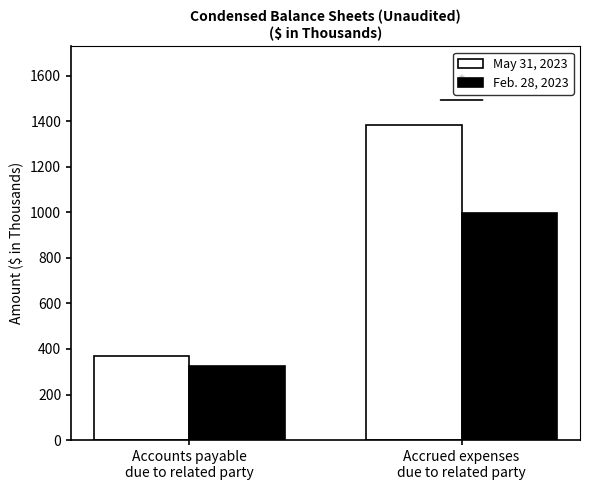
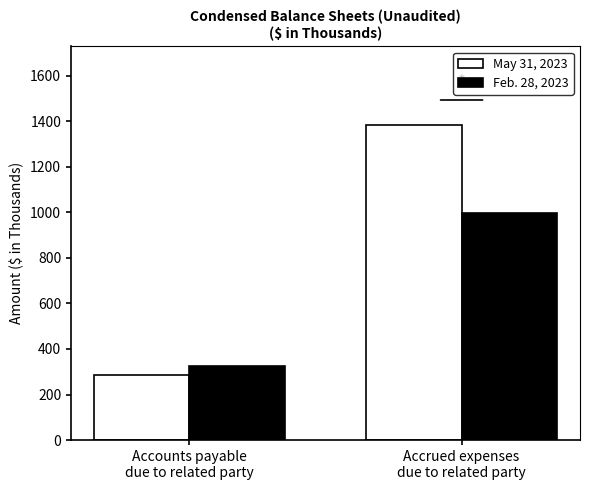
May 31, 2023, Accounts payable due to related party: 370 -> 290
